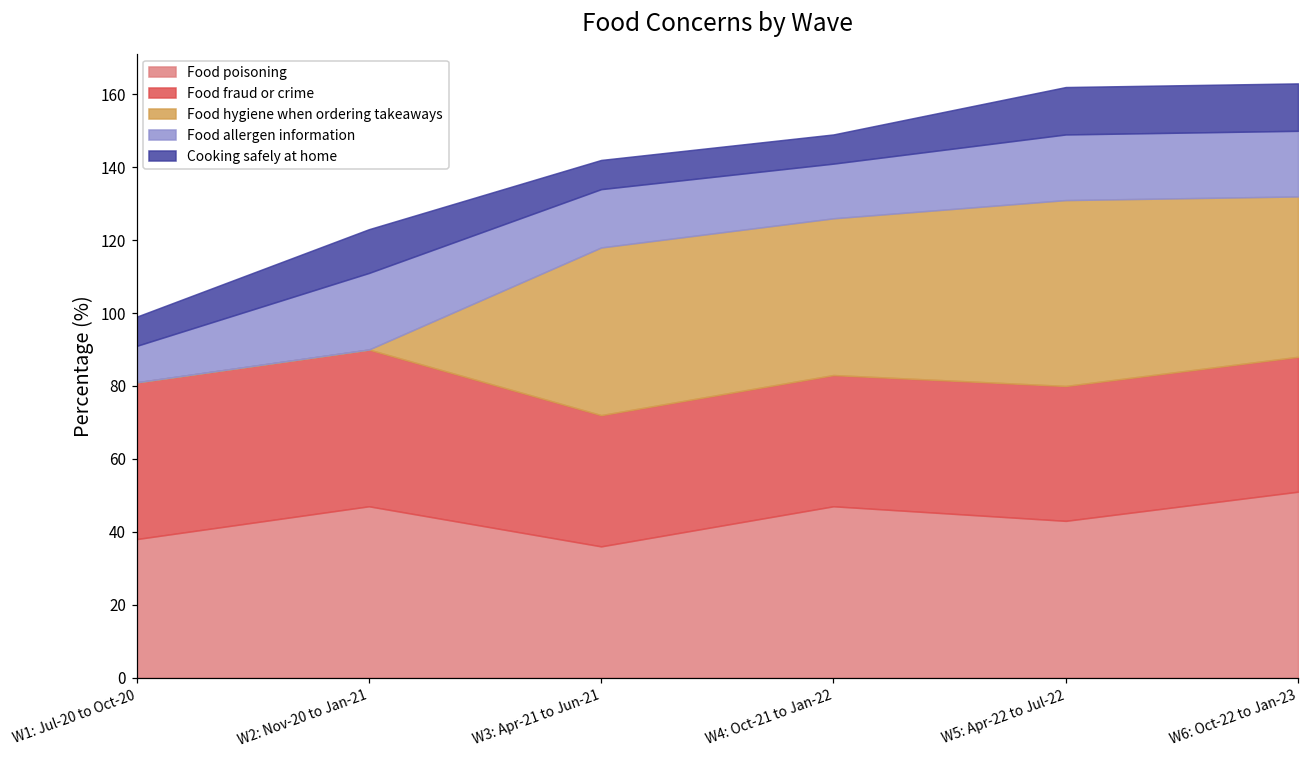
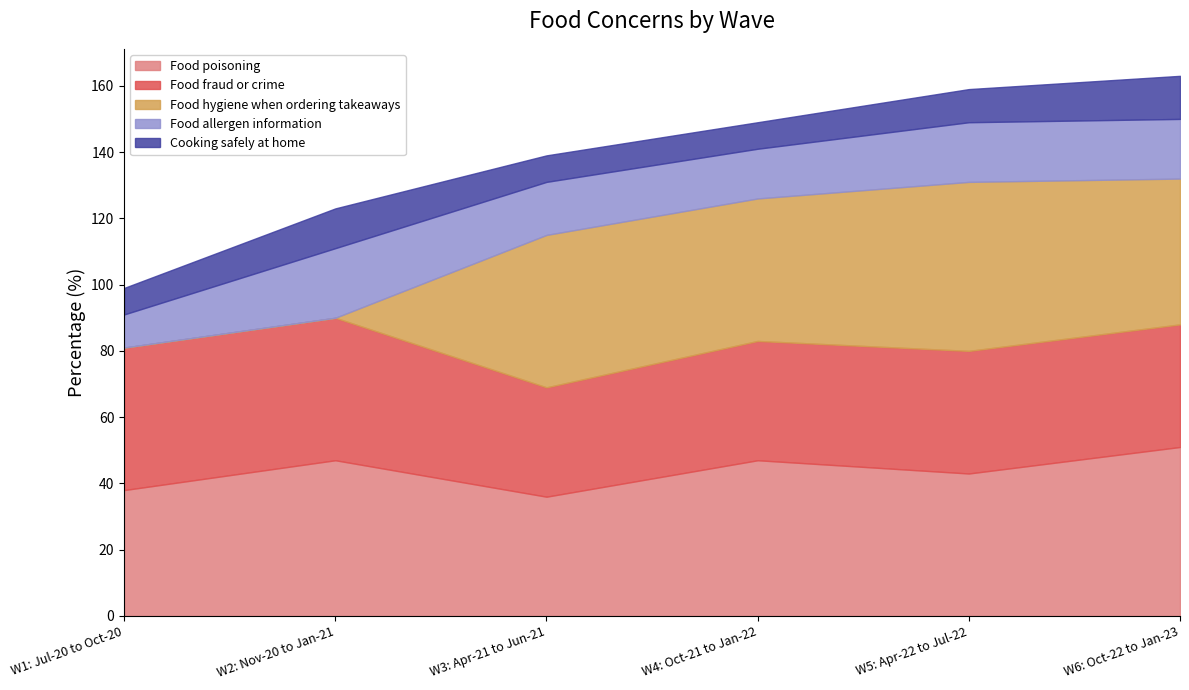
Food fraud or crime, W3: Apr-21 to Jun-21: 36 -> 33
Cooking safely at home, W5: Apr-22 to Jul-22: 13 -> 10
